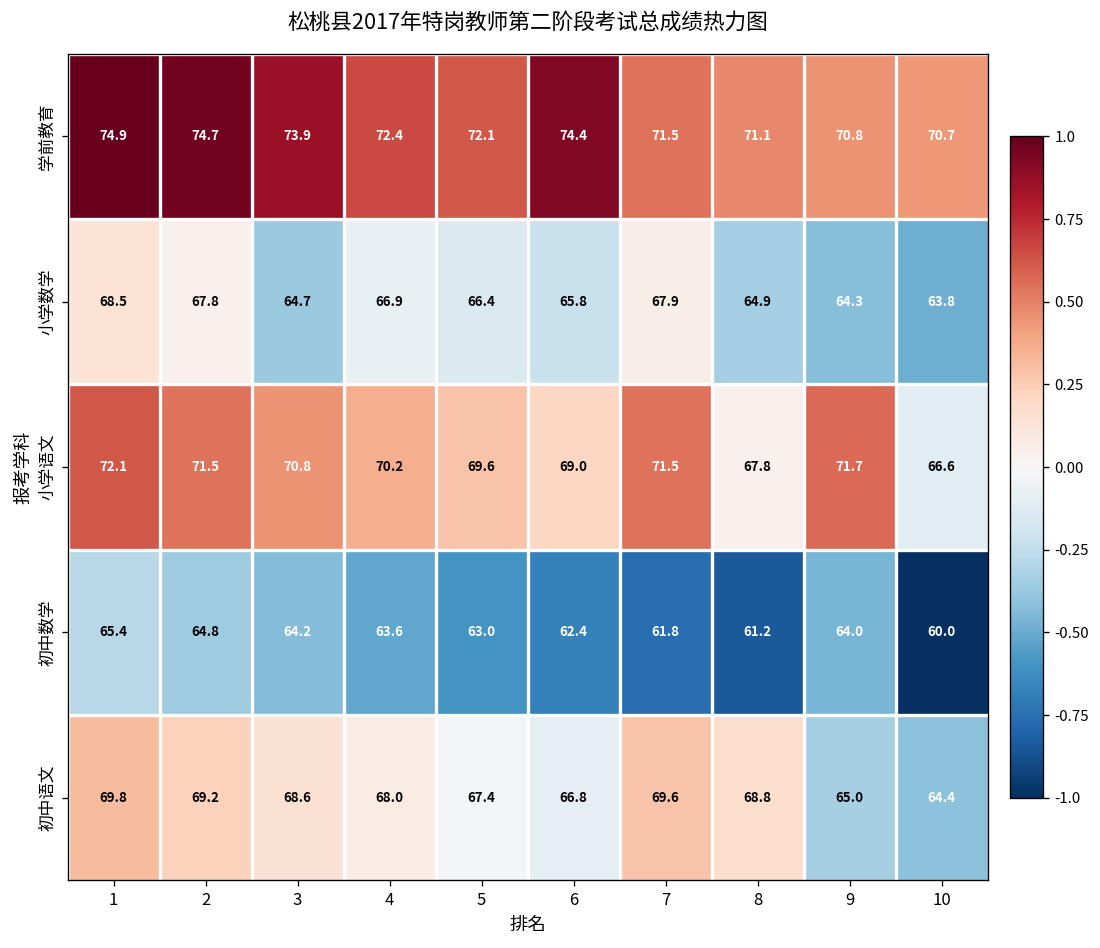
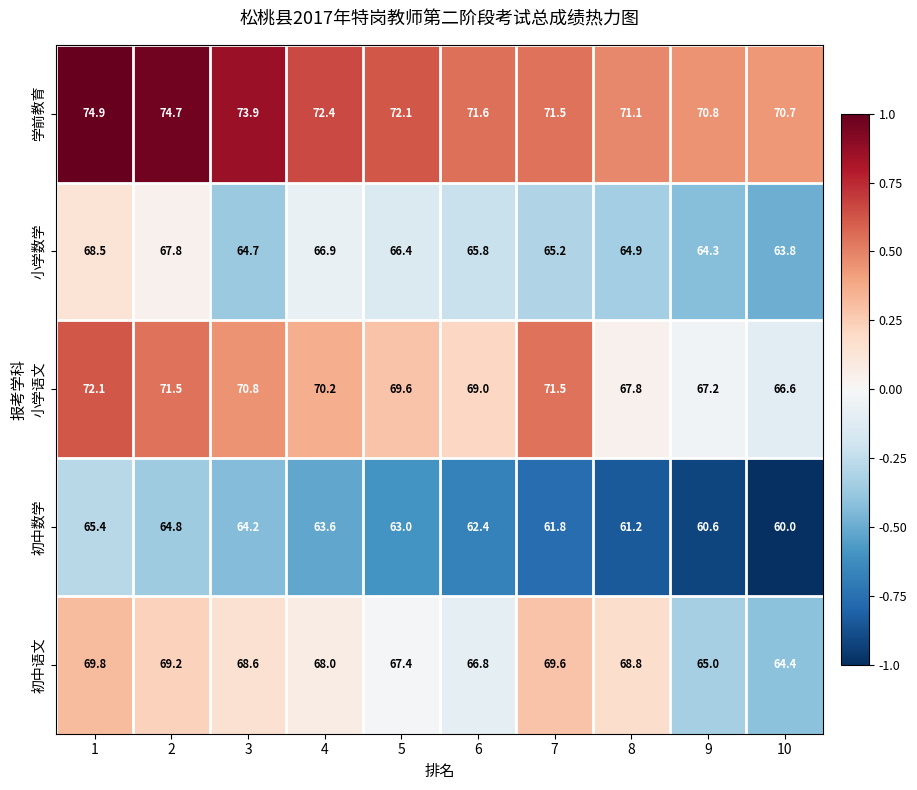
学前教育, 6: 74.4 -> 71.6
小学数学, 7: 67.9 -> 65.2
小学语文, 9: 71.7 -> 67.2
初中数学, 9: 64.0 -> 60.6
